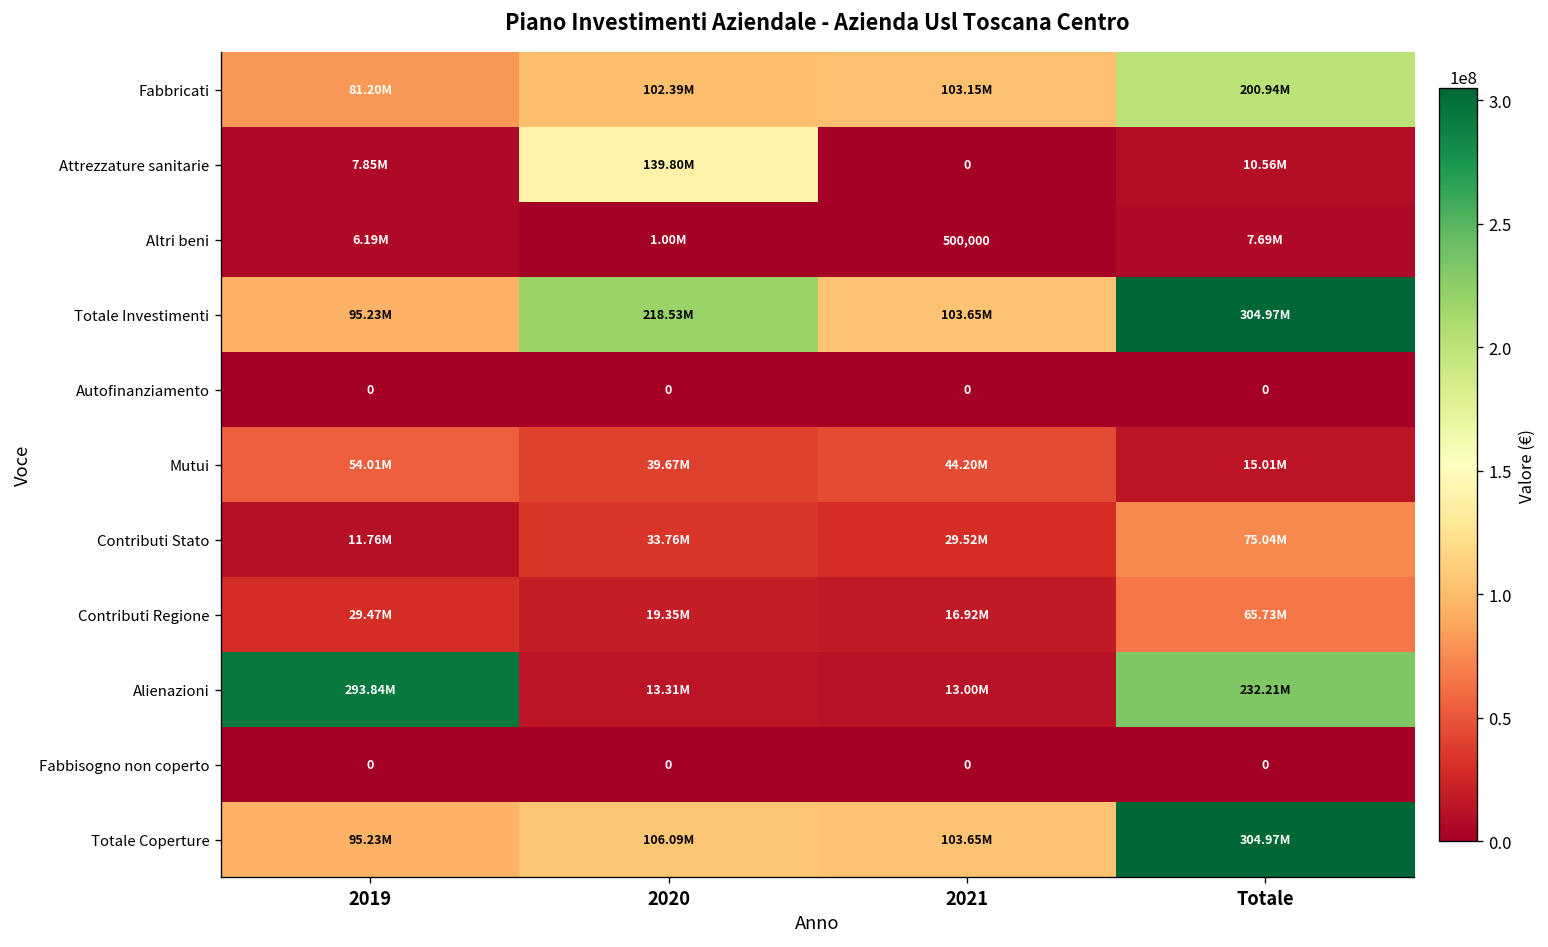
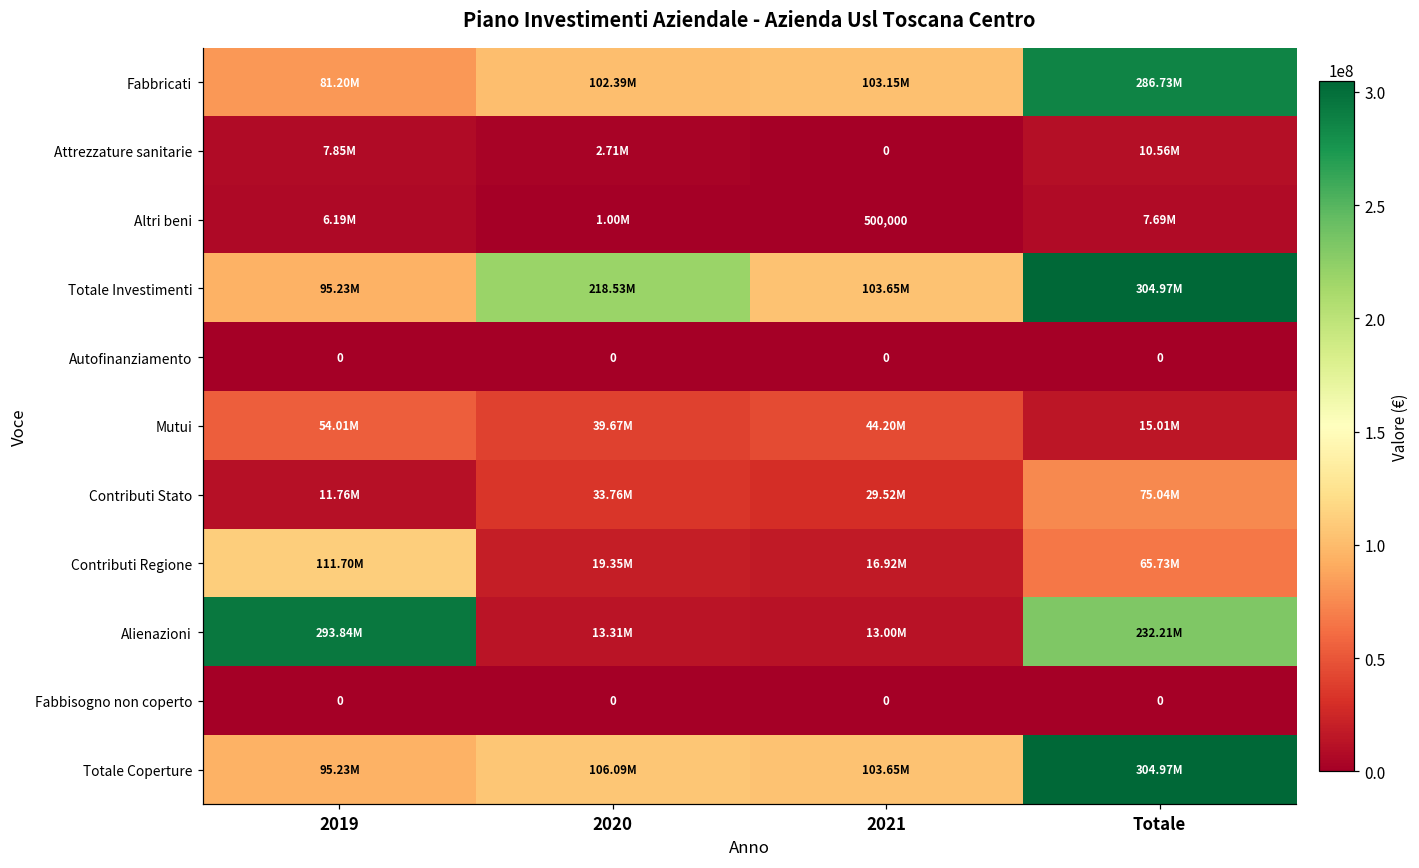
Fabbricati, Totale: 200.94M -> 286.73M
Attrezzature sanitarie, 2020: 139.80M -> 2.71M
Contributi Regione, 2019: 29.47M -> 111.70M
